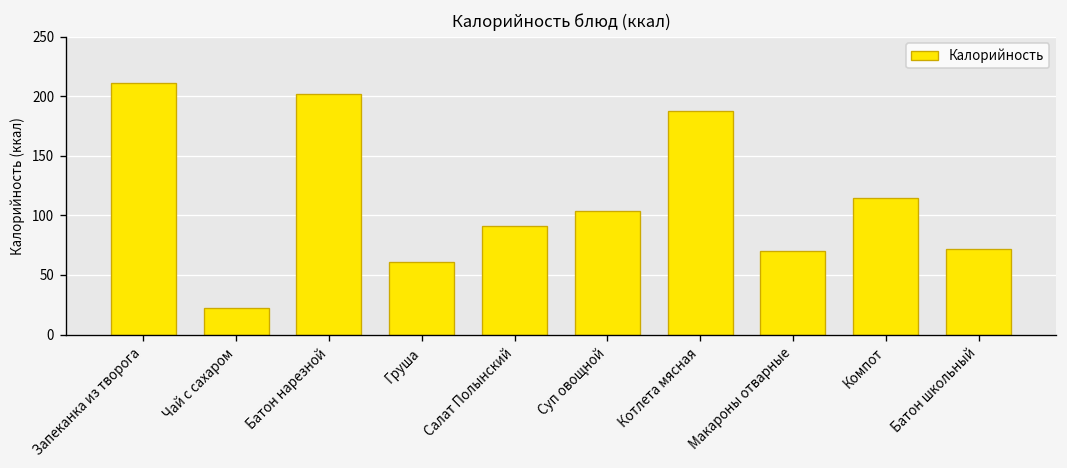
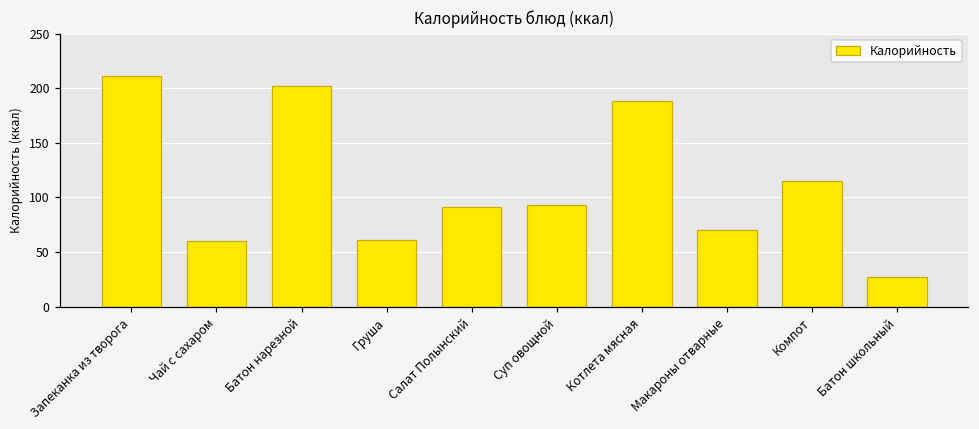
Чай с сахаром: 20 -> 60
Суп овощной: 100 -> 90
Батон школьный: 70 -> 30
